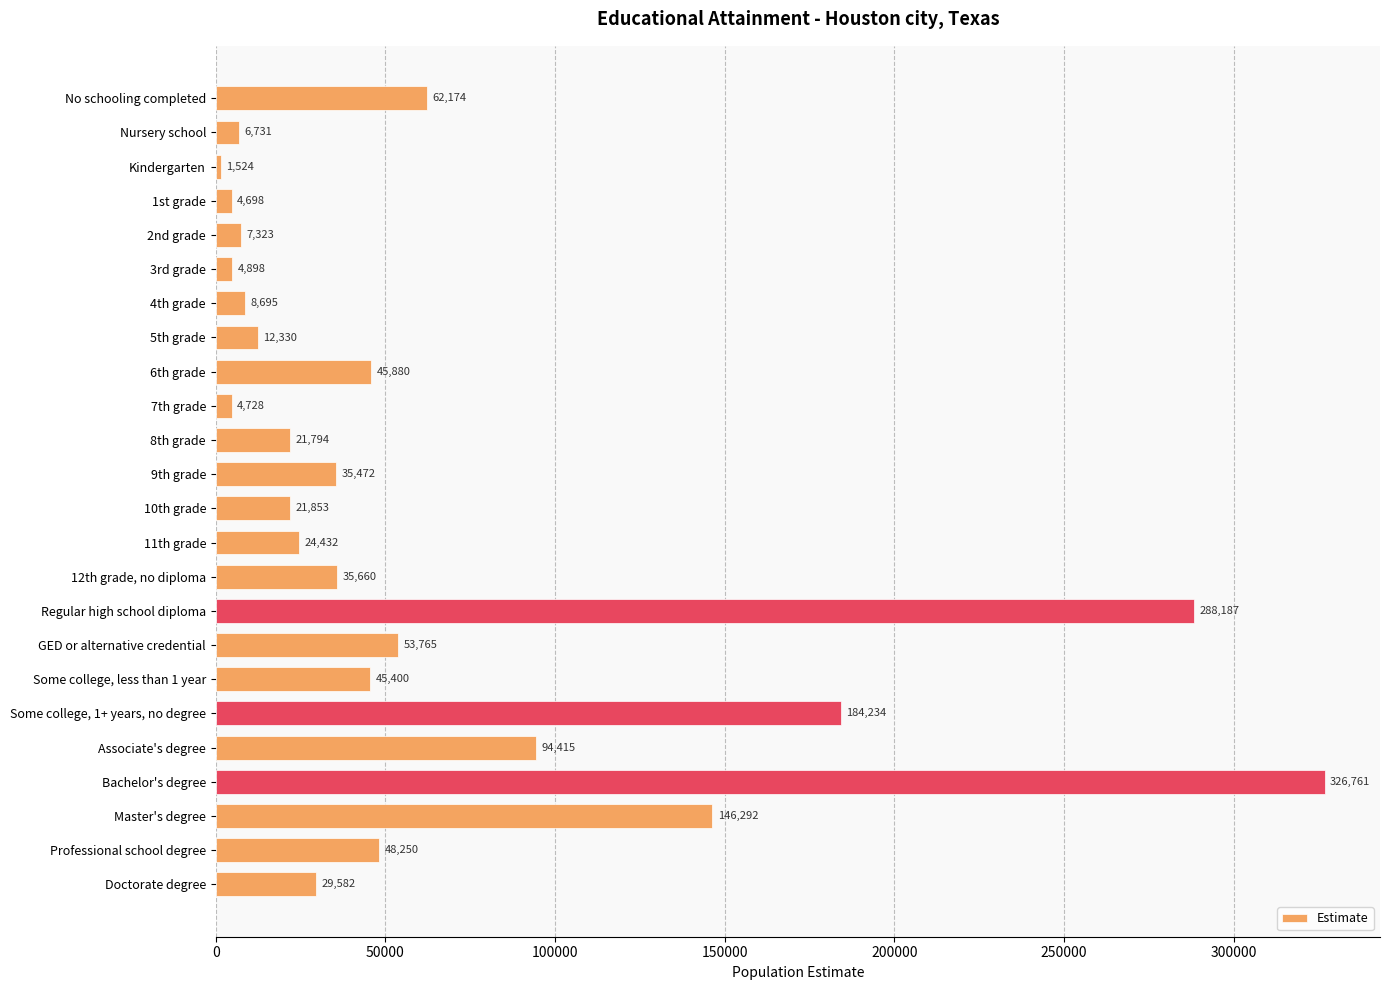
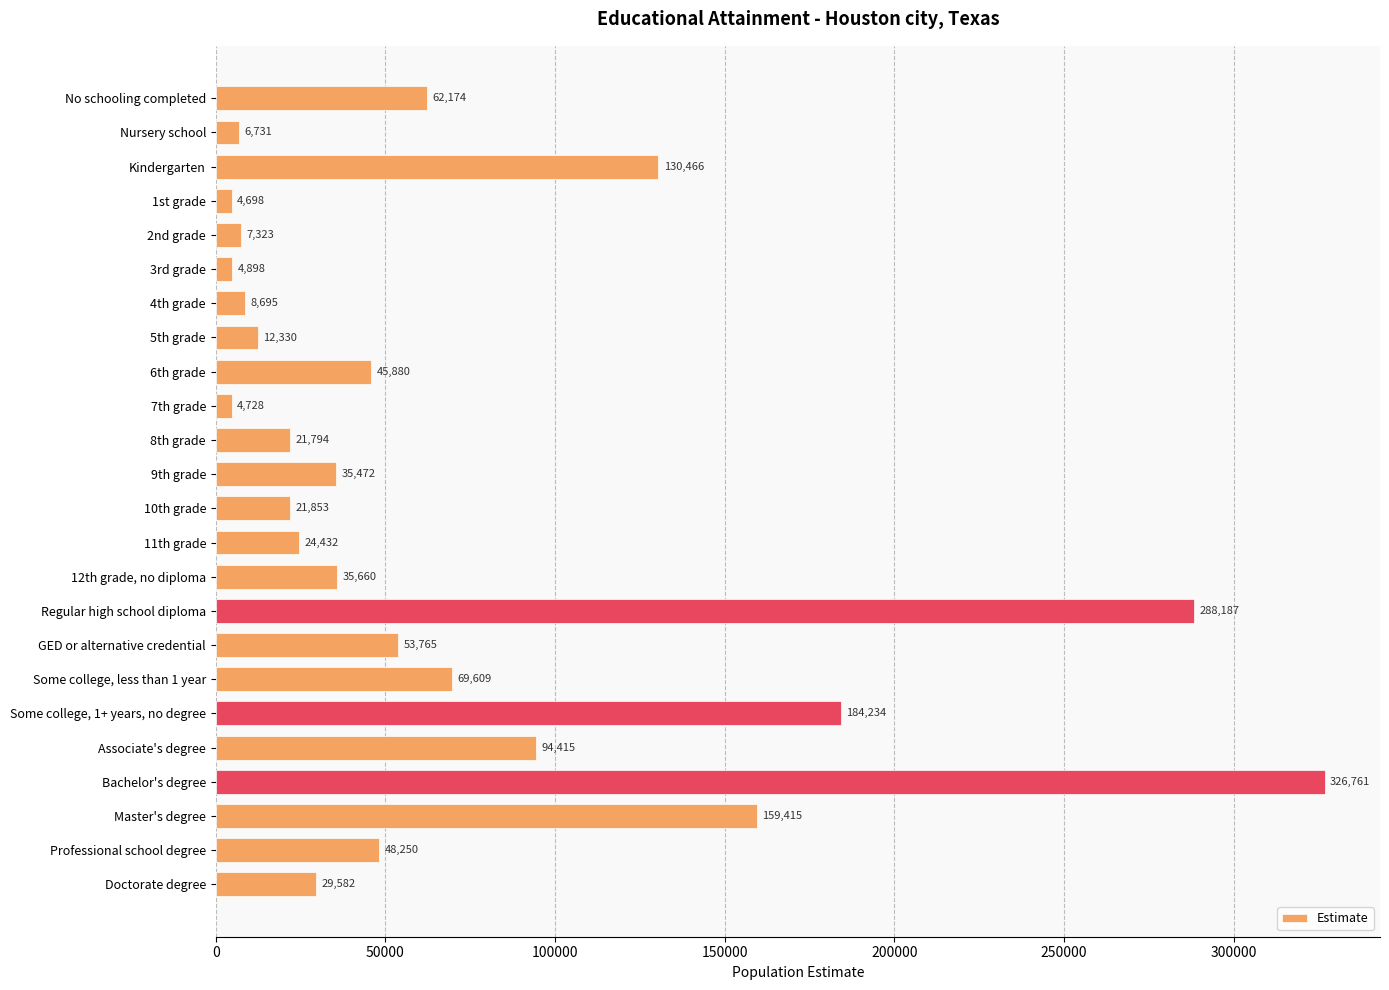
Kindergarten: 1,524 -> 130,466
Some college, less than 1 year: 45,400 -> 69,609
Master's degree: 146,292 -> 159,415
